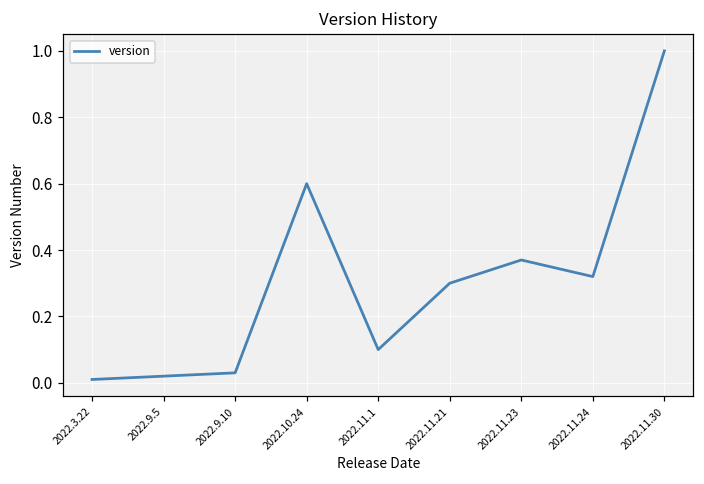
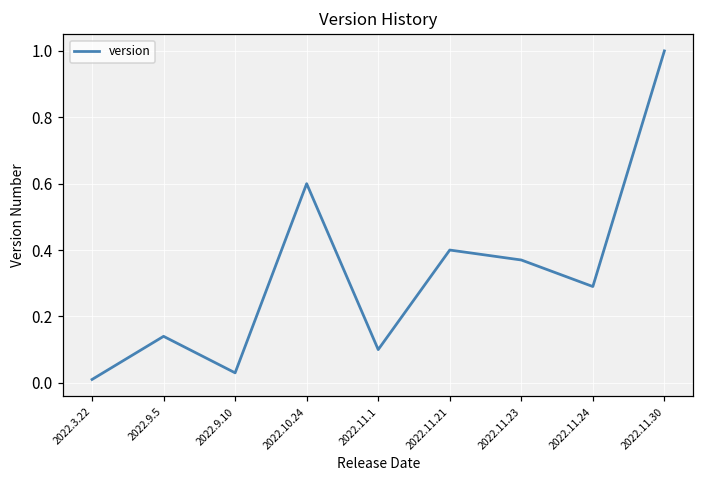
2022.9.5: 0.02 -> 0.14
2022.11.21: 0.3 -> 0.4
2022.11.24: 0.32 -> 0.29
